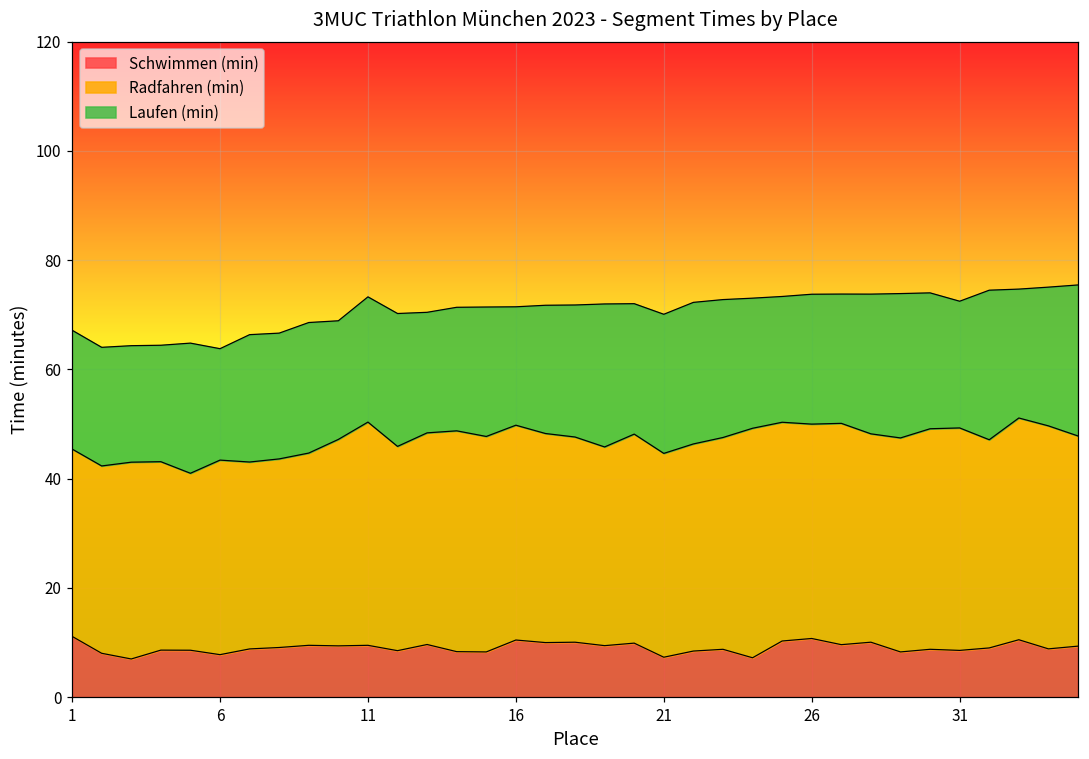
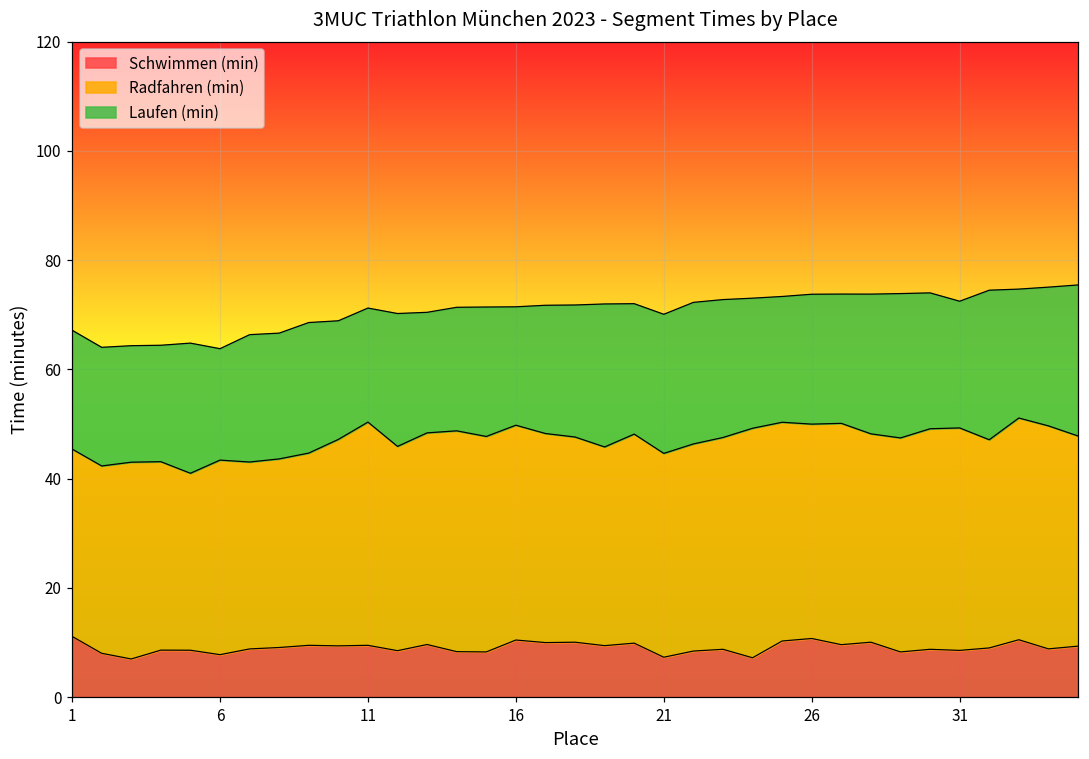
Laufen (min), 11: 23 -> 21
